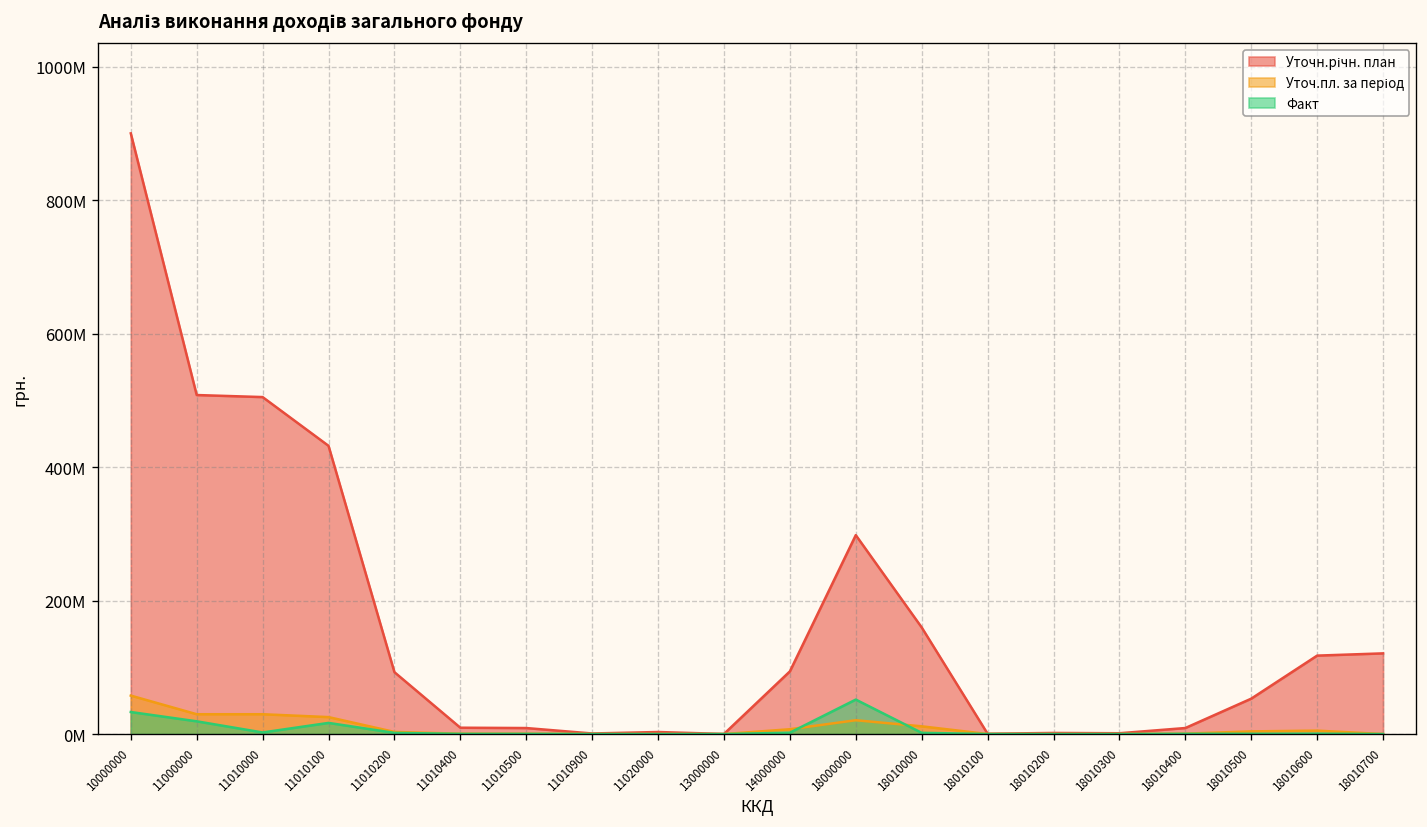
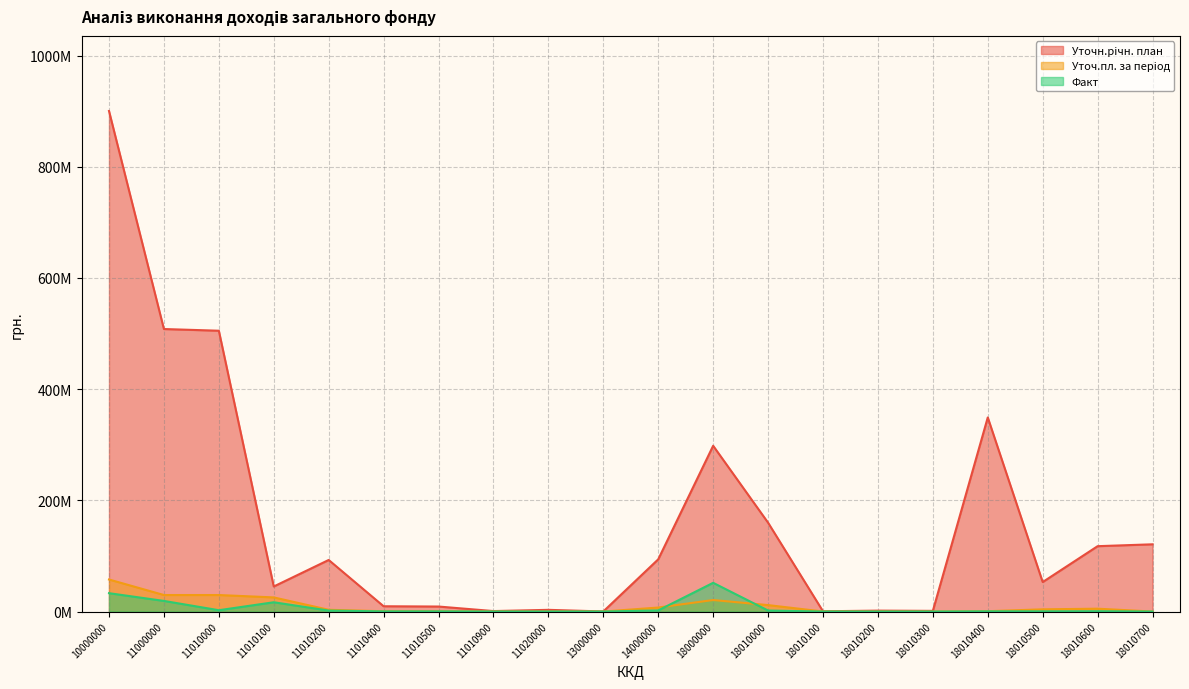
Уточн.річн. план, 11010100: 430000000 -> 50000000
Уточн.річн. план, 18010400: 10000000 -> 350000000
